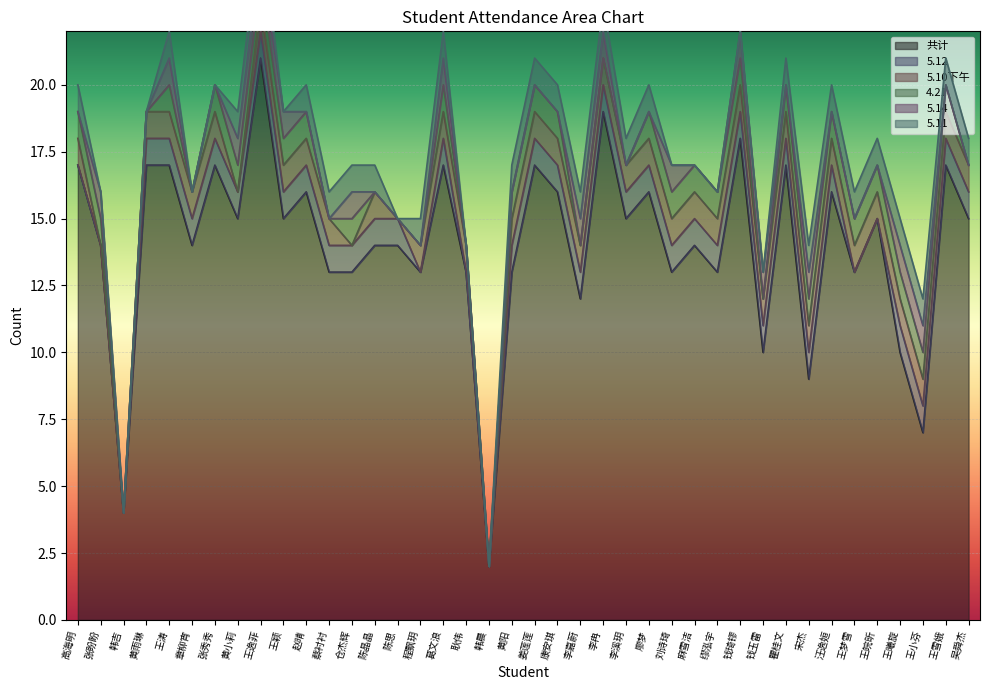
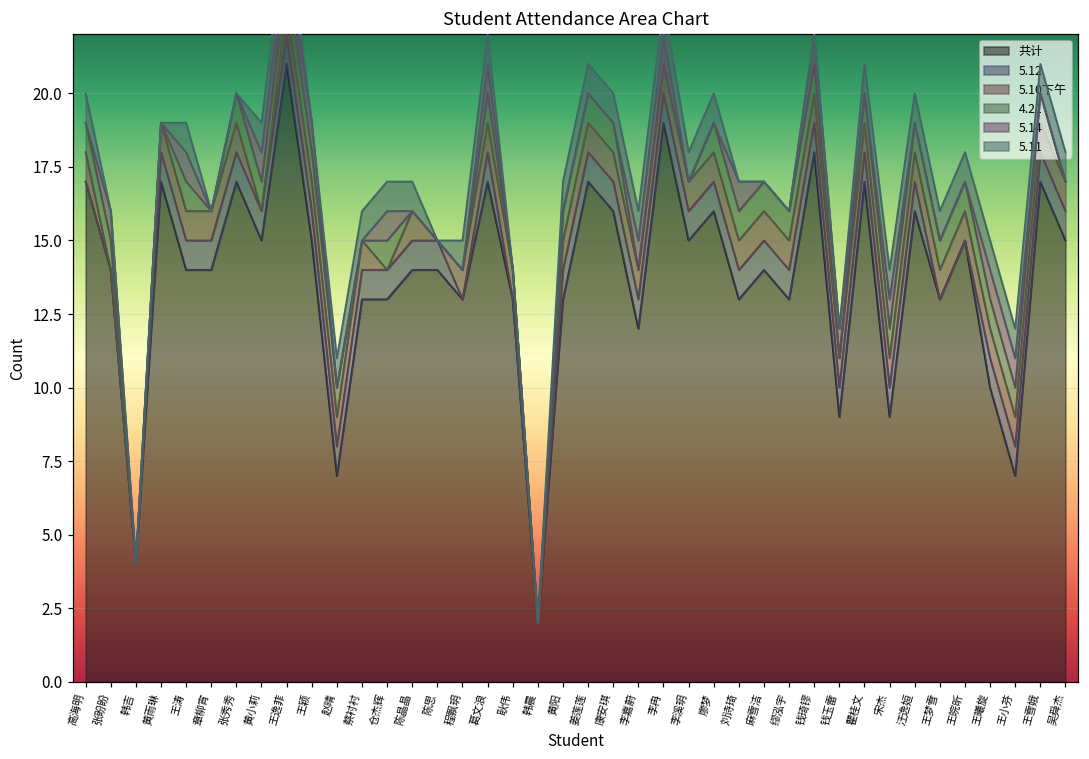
共计, 王涛: 17 -> 14
共计, 赵晴: 16 -> 7
共计, 钱玉雷: 10 -> 9
